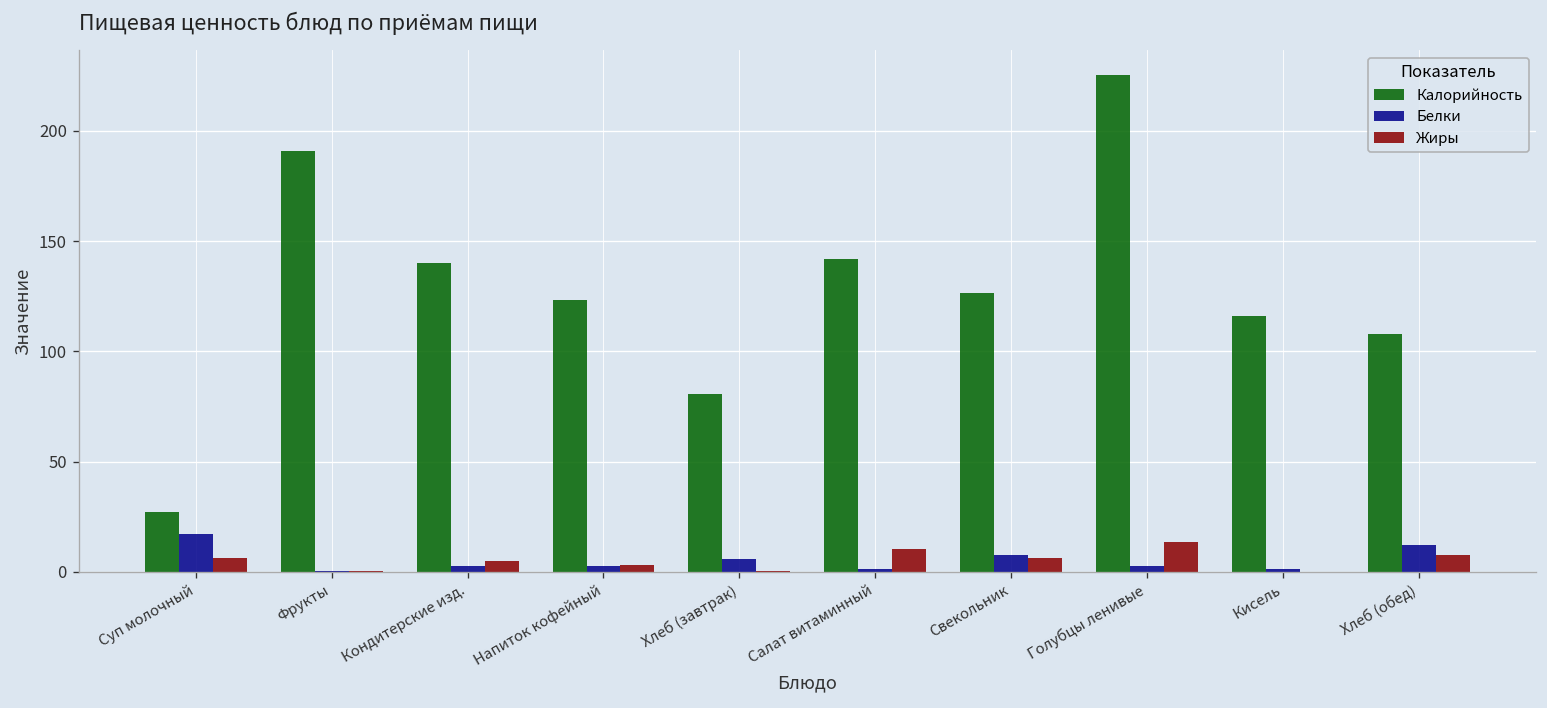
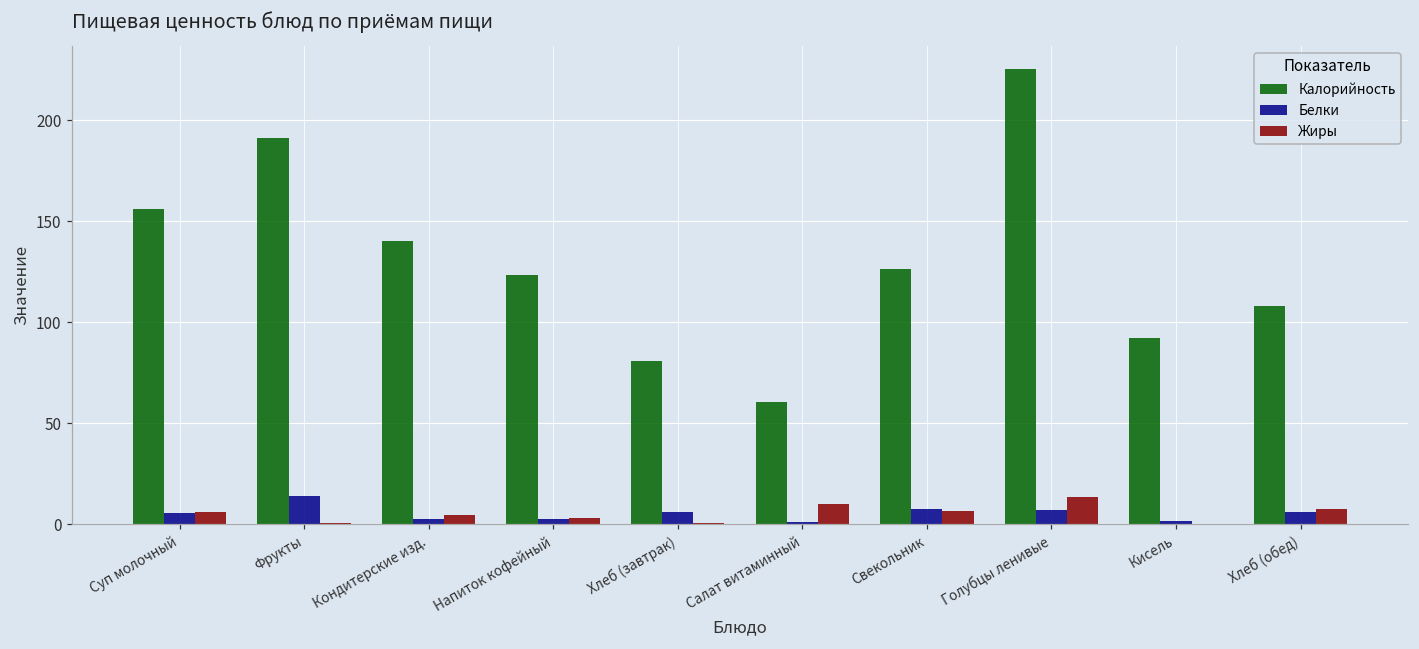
Калорийность, Суп молочный: 27 -> 156
Белки, Суп молочный: 17 -> 6
Белки, Фрукты: 0 -> 14
Калорийность, Салат витаминный: 142 -> 61
Белки, Голубцы ленивые: 3 -> 7
Калорийность, Кисель: 116 -> 92
Белки, Хлеб (обед): 12 -> 6
